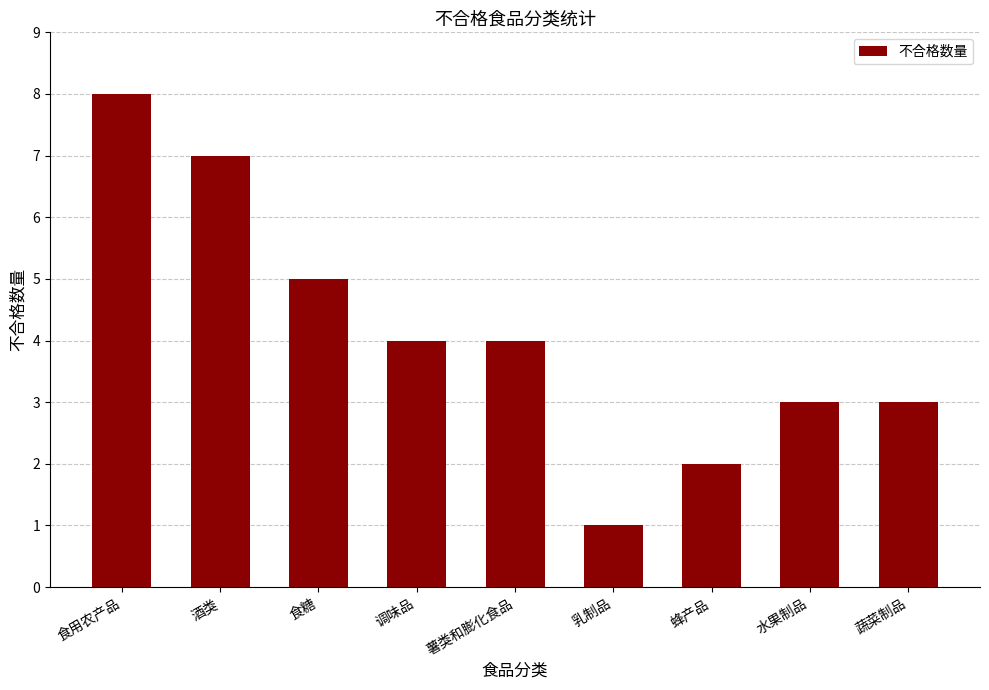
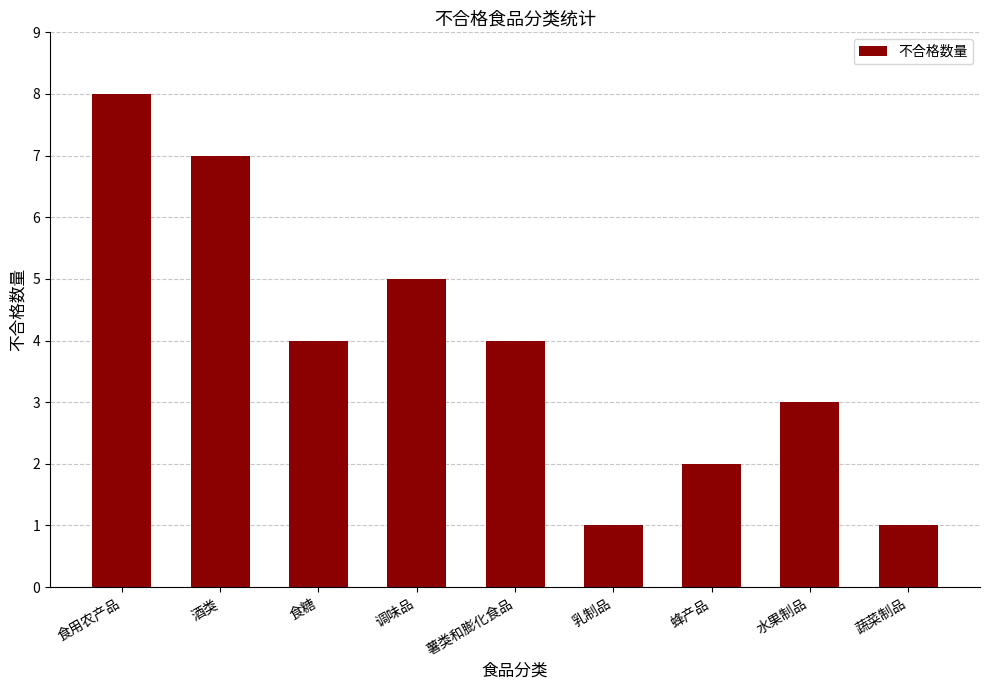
食糖: 5 -> 4
调味品: 4 -> 5
蔬菜制品: 3 -> 1
